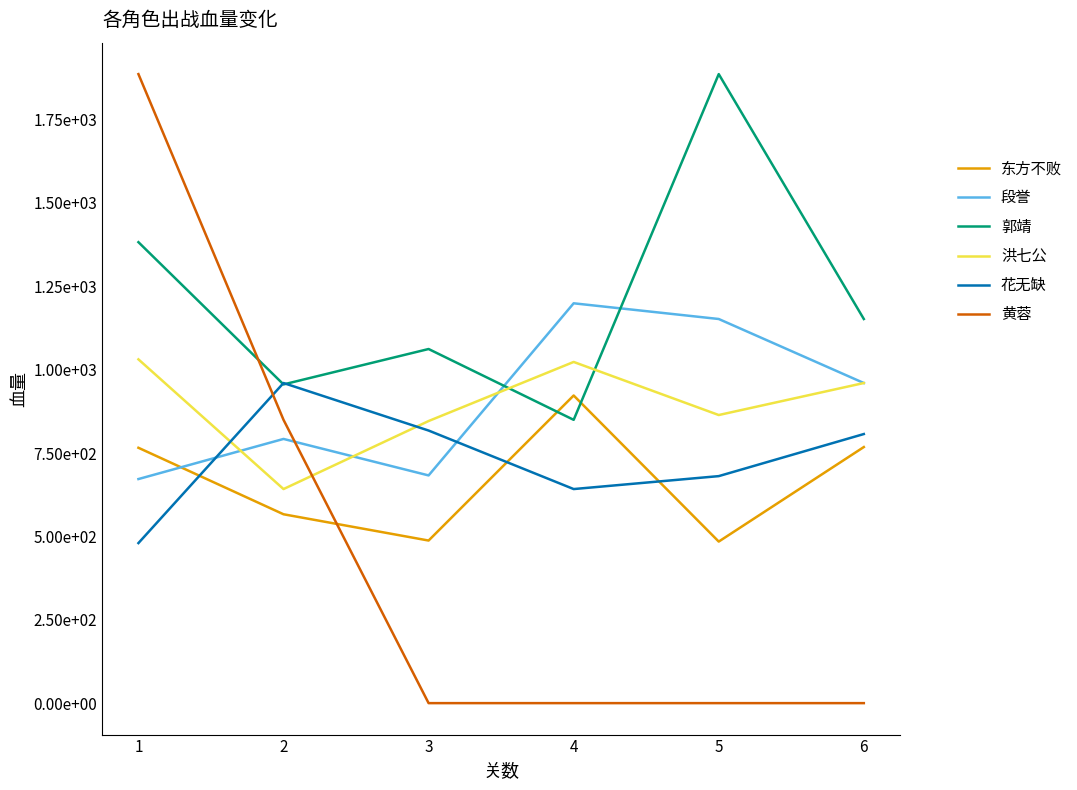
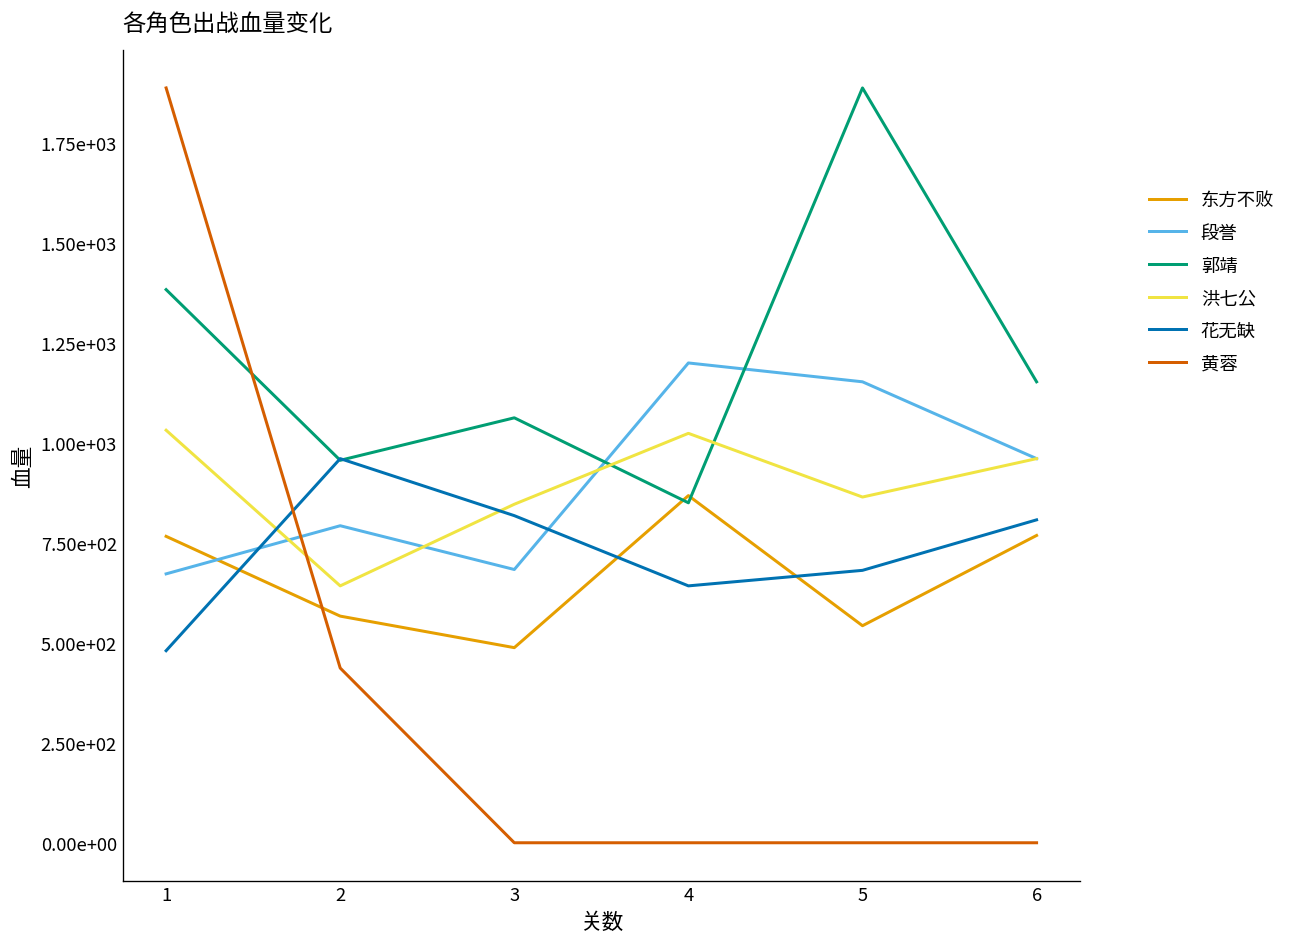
黄蓉, 2: 850 -> 440
东方不败, 4: 920 -> 870
东方不败, 5: 480 -> 540
